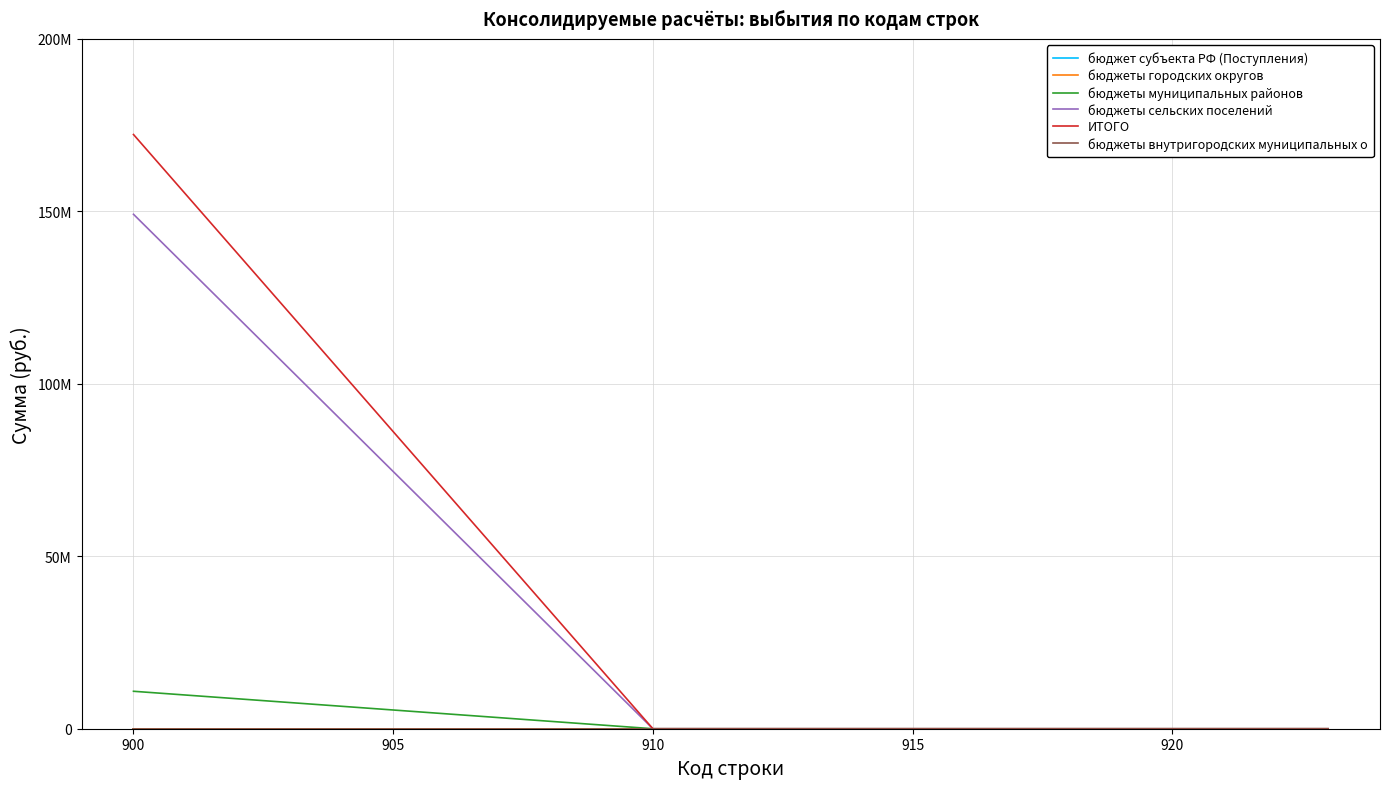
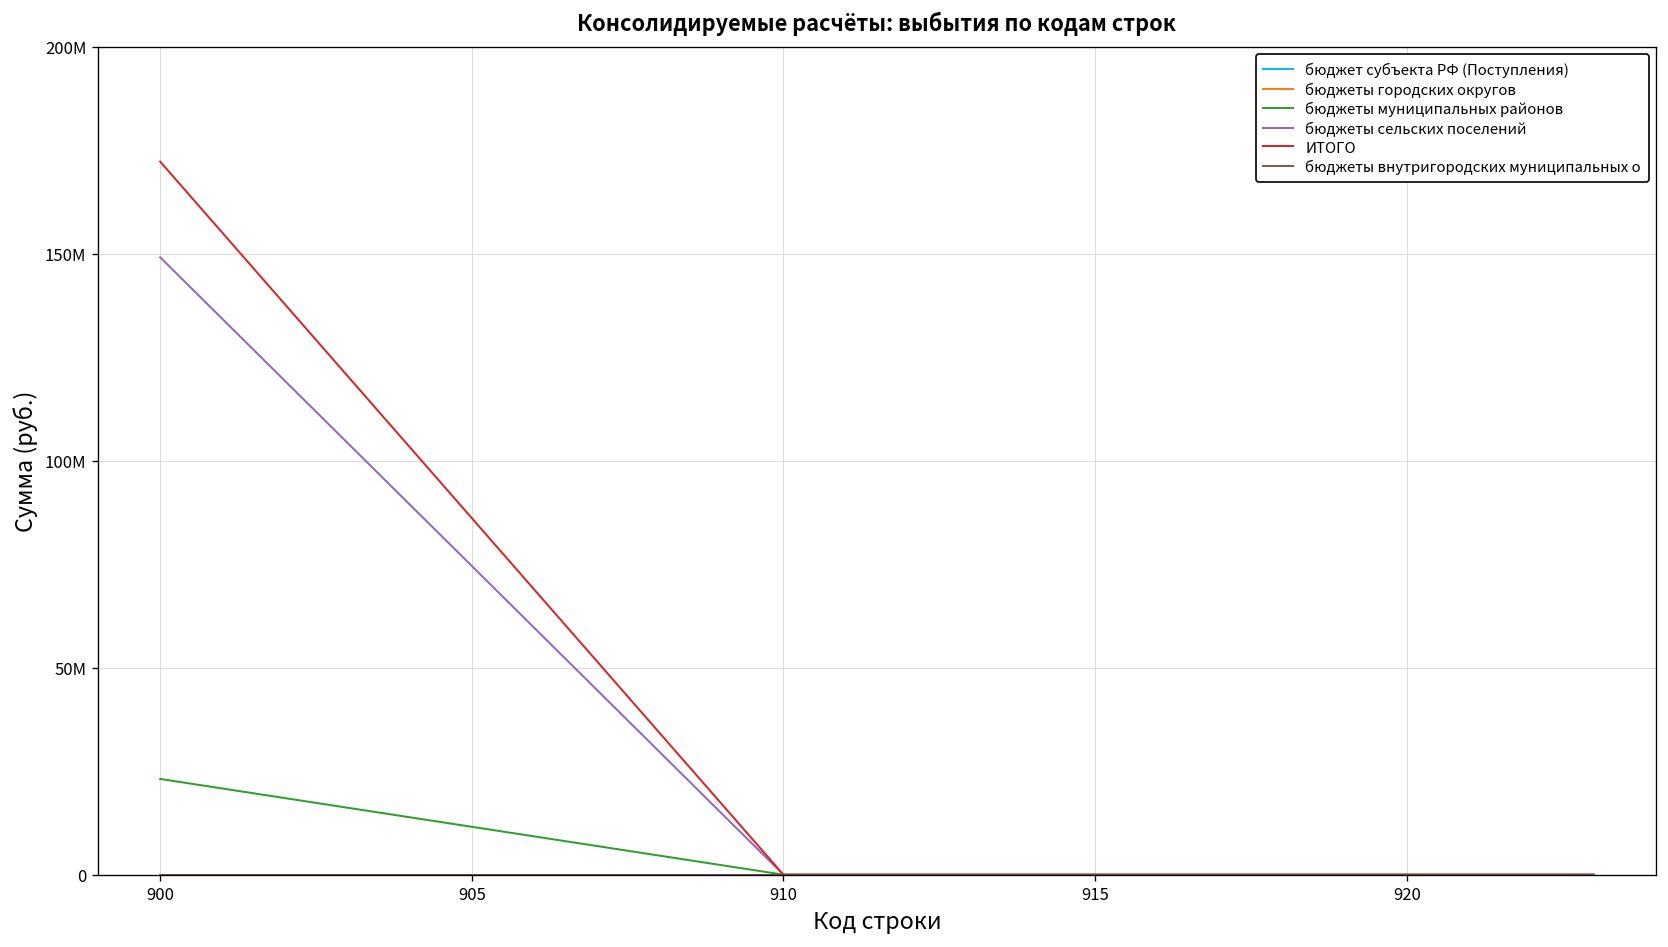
бюджеты муниципальных районов, 900: 11000000 -> 23000000
